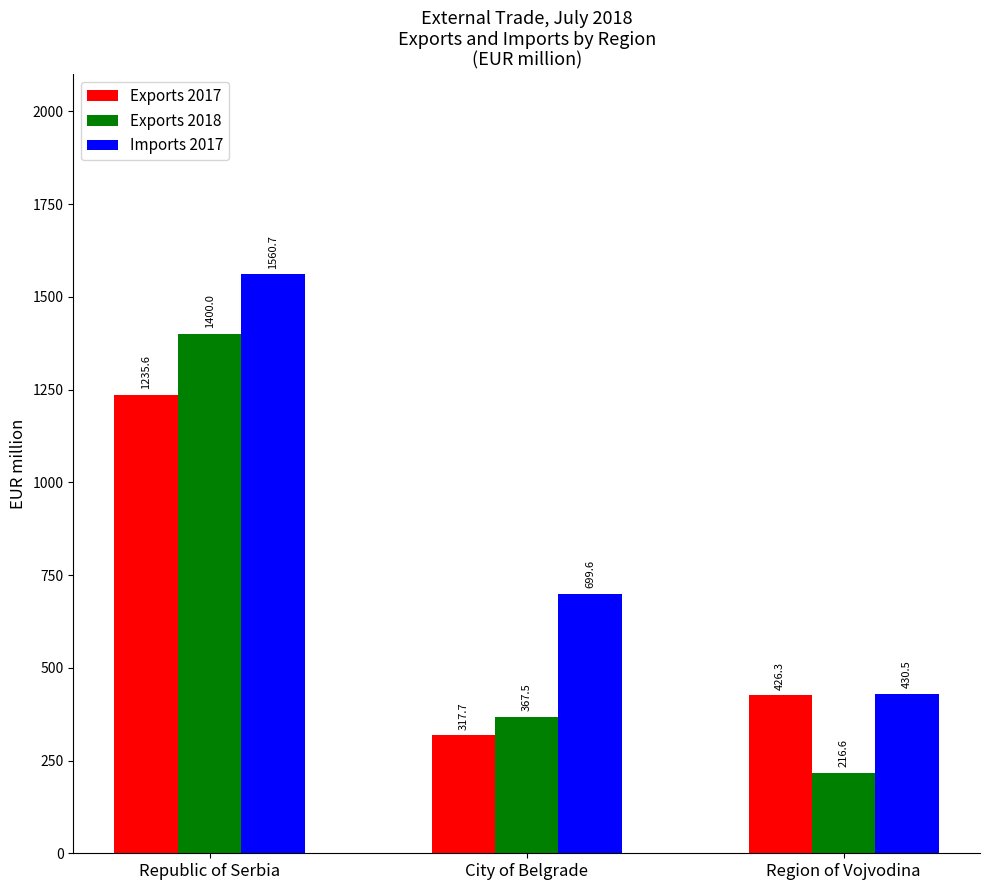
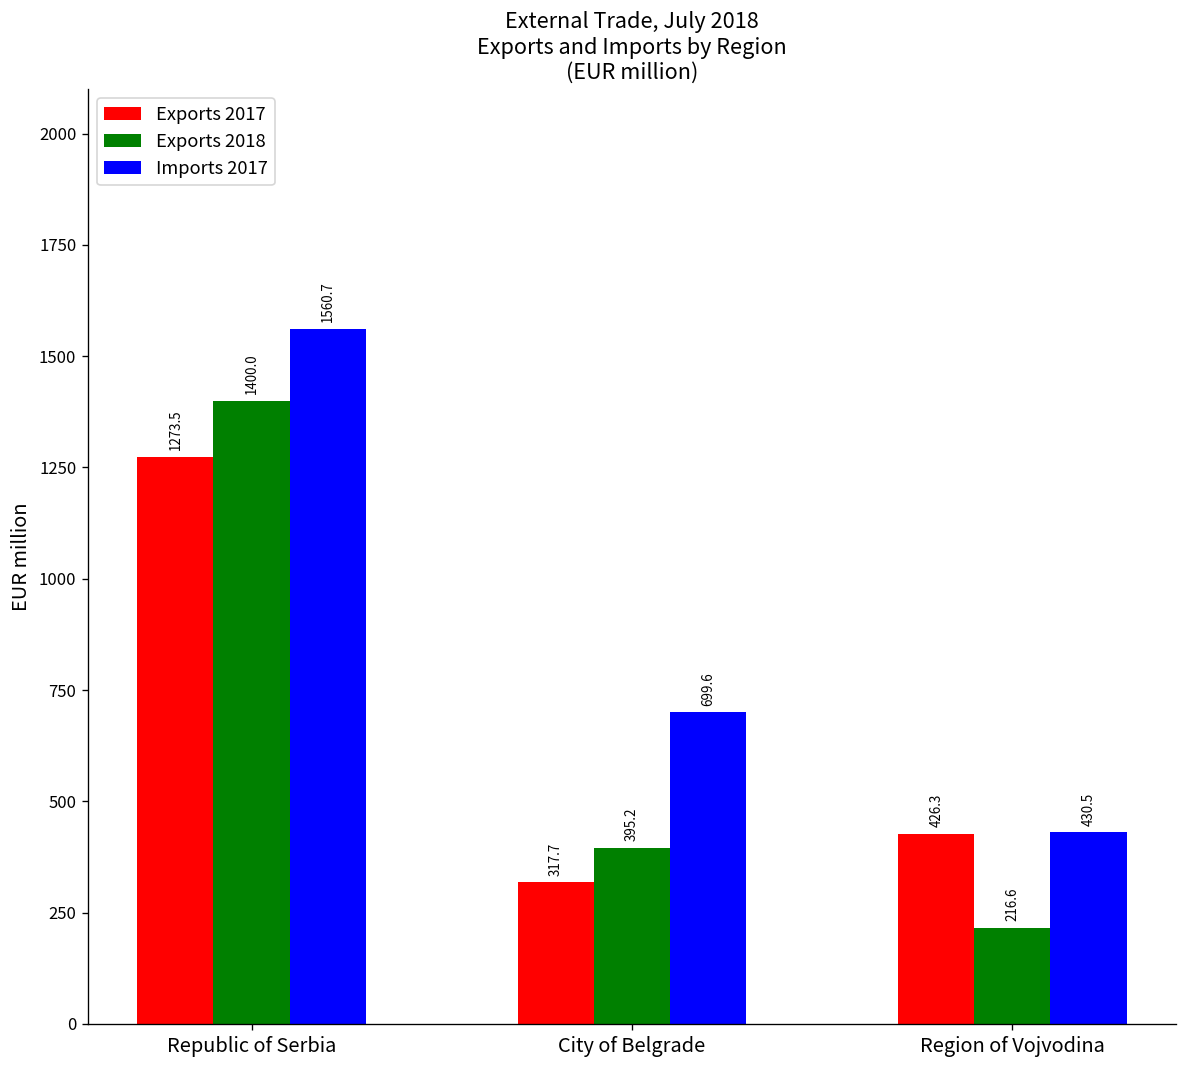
Exports 2017, Republic of Serbia: 1235.6 -> 1273.5
Exports 2018, City of Belgrade: 367.5 -> 395.2
